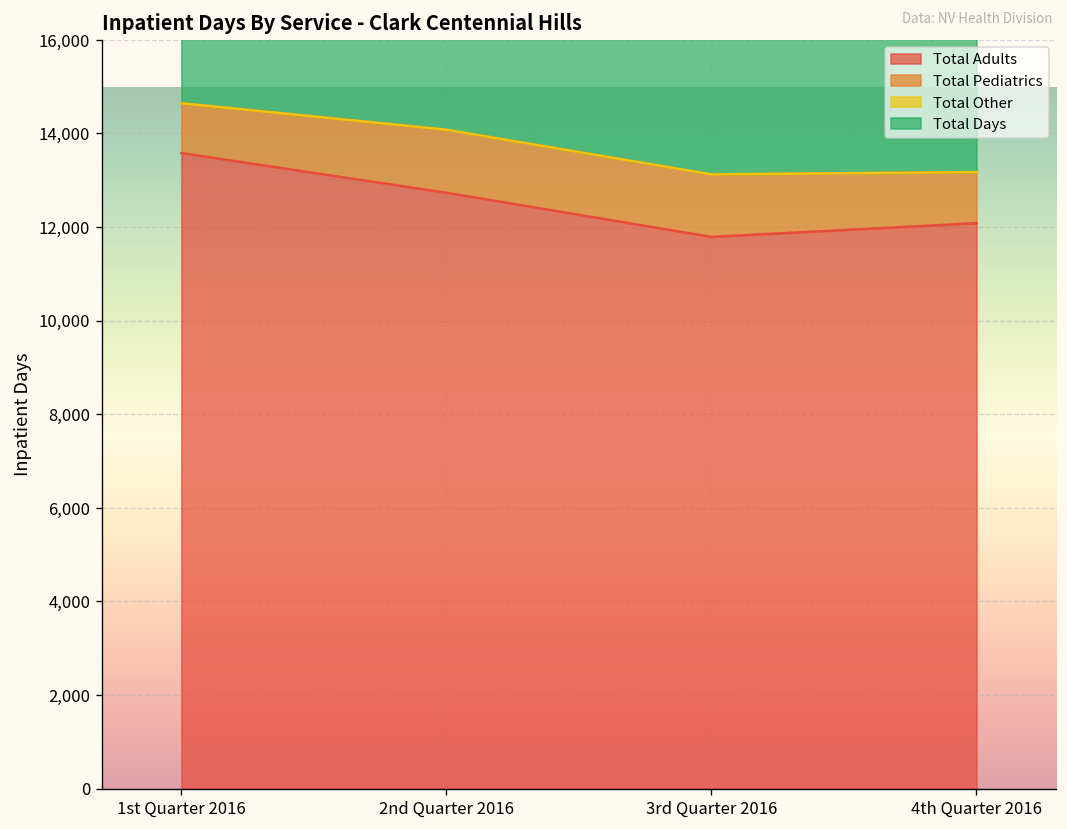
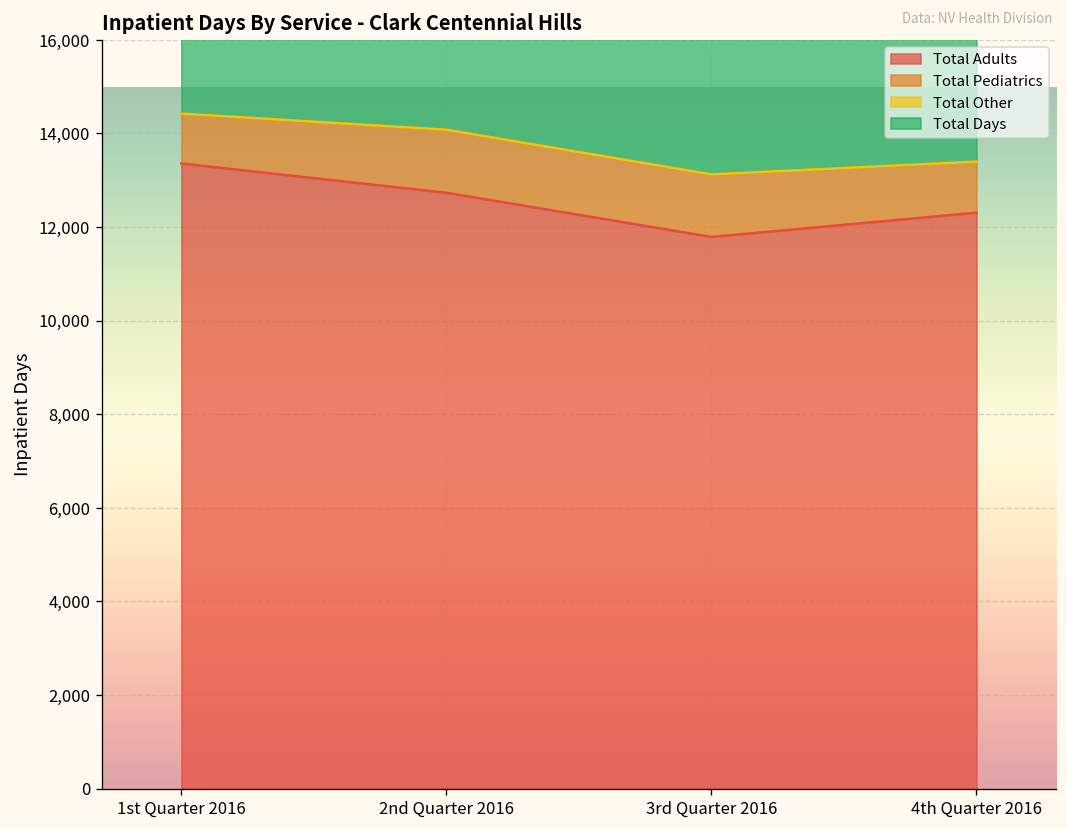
Total Adults, 1st Quarter 2016: 13,600 -> 13,400
Total Adults, 4th Quarter 2016: 12,100 -> 12,300
